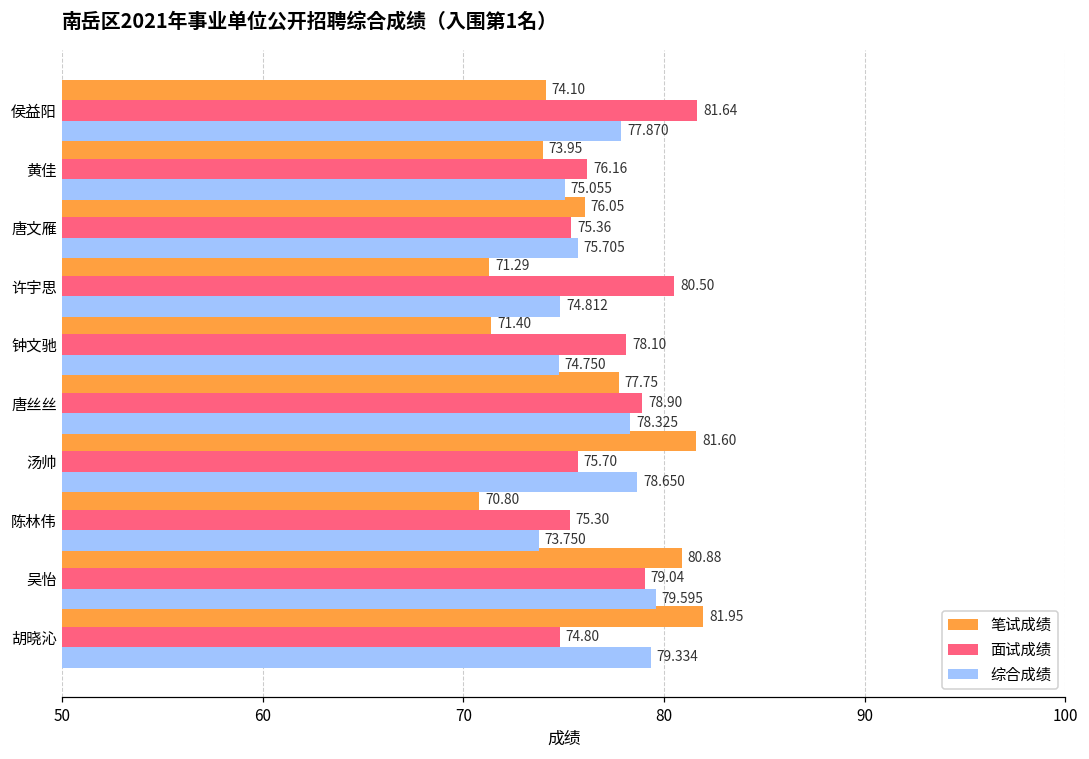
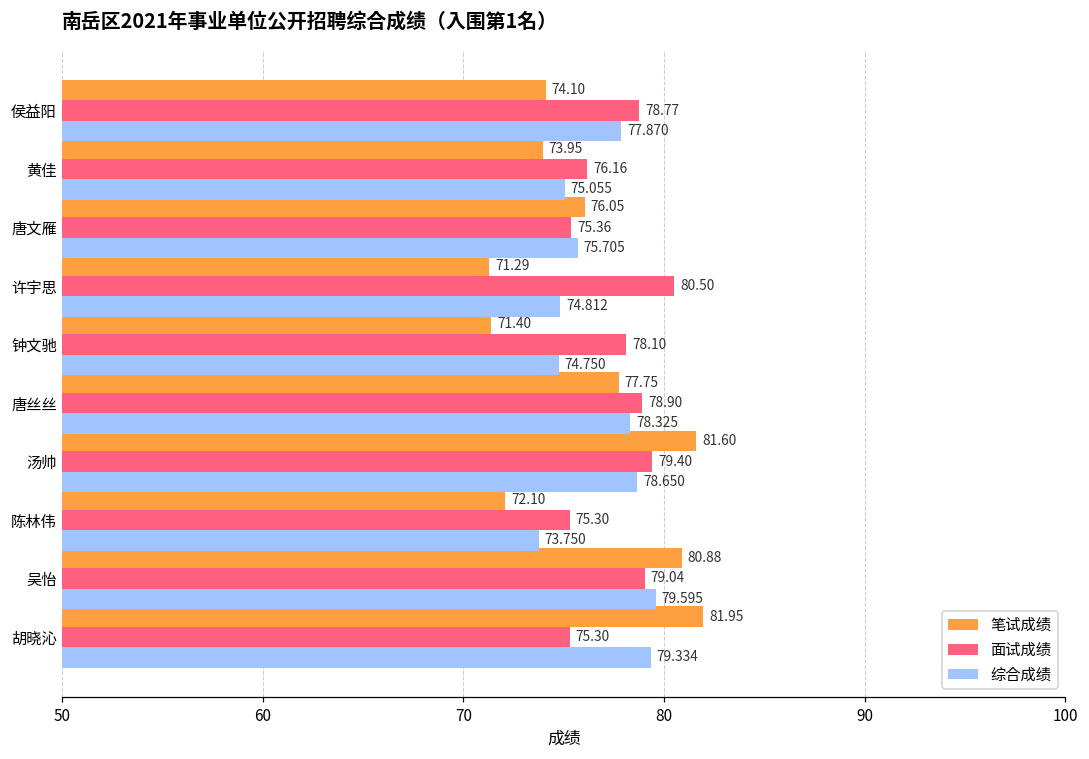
面试成绩, 侯益阳: 81.64 -> 78.77
面试成绩, 汤帅: 75.70 -> 79.40
笔试成绩, 陈林伟: 70.80 -> 72.10
面试成绩, 胡晓沁: 74.80 -> 75.30
